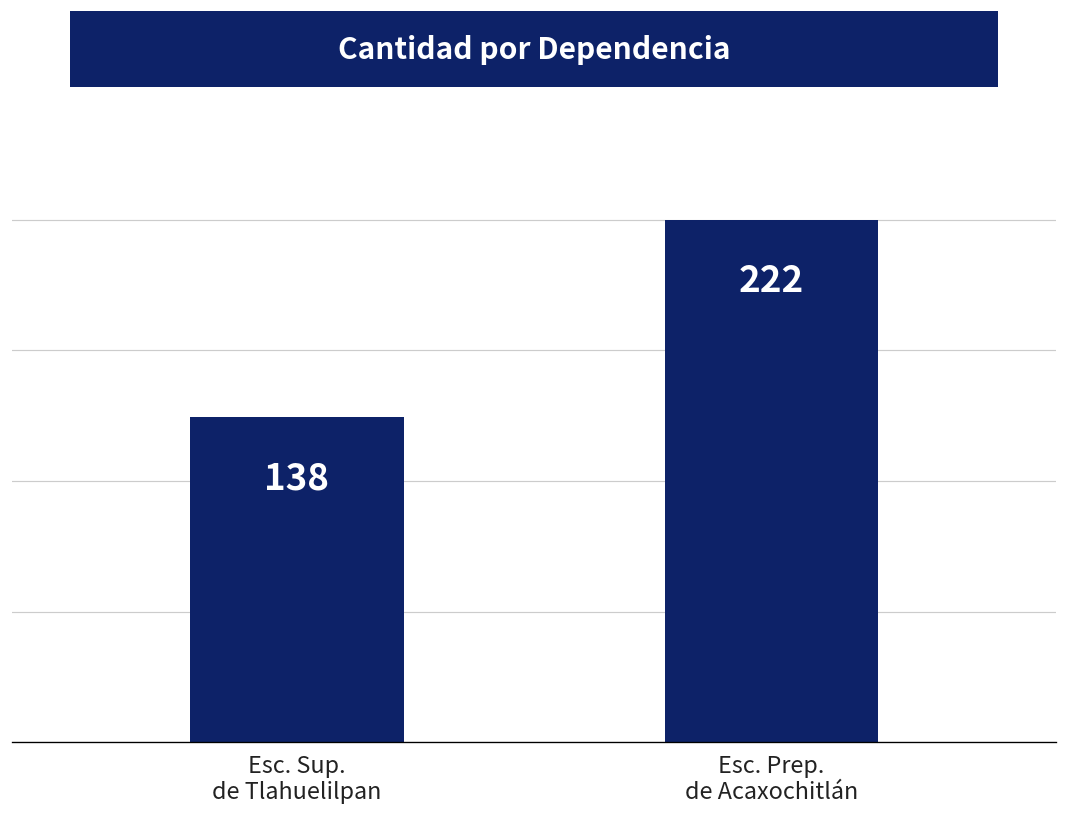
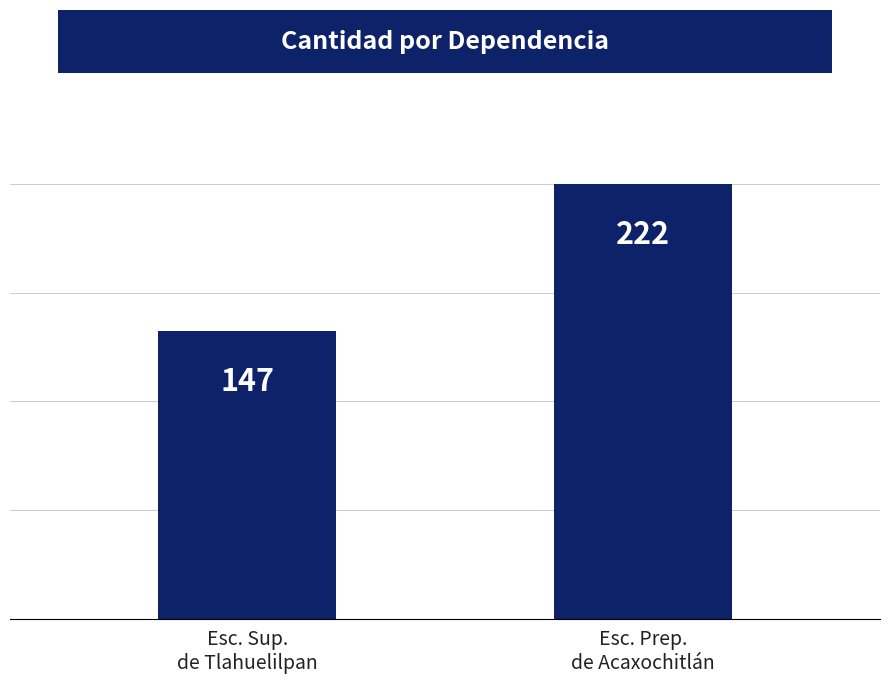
Esc. Sup. de Tlahuelilpan: 138 -> 147
